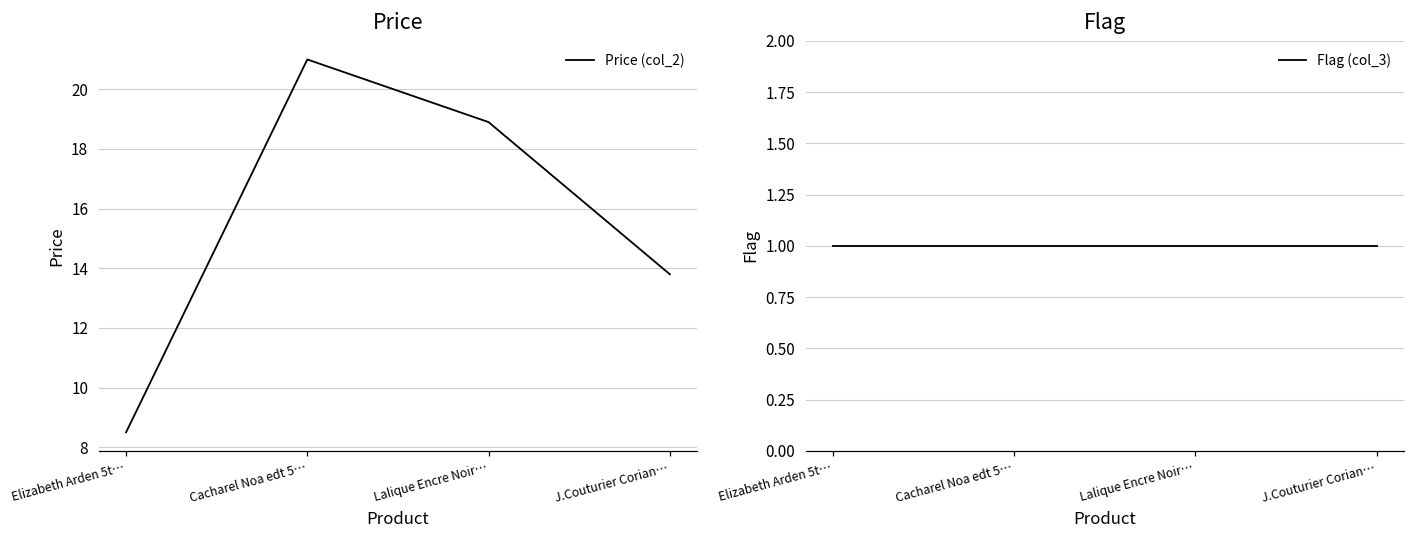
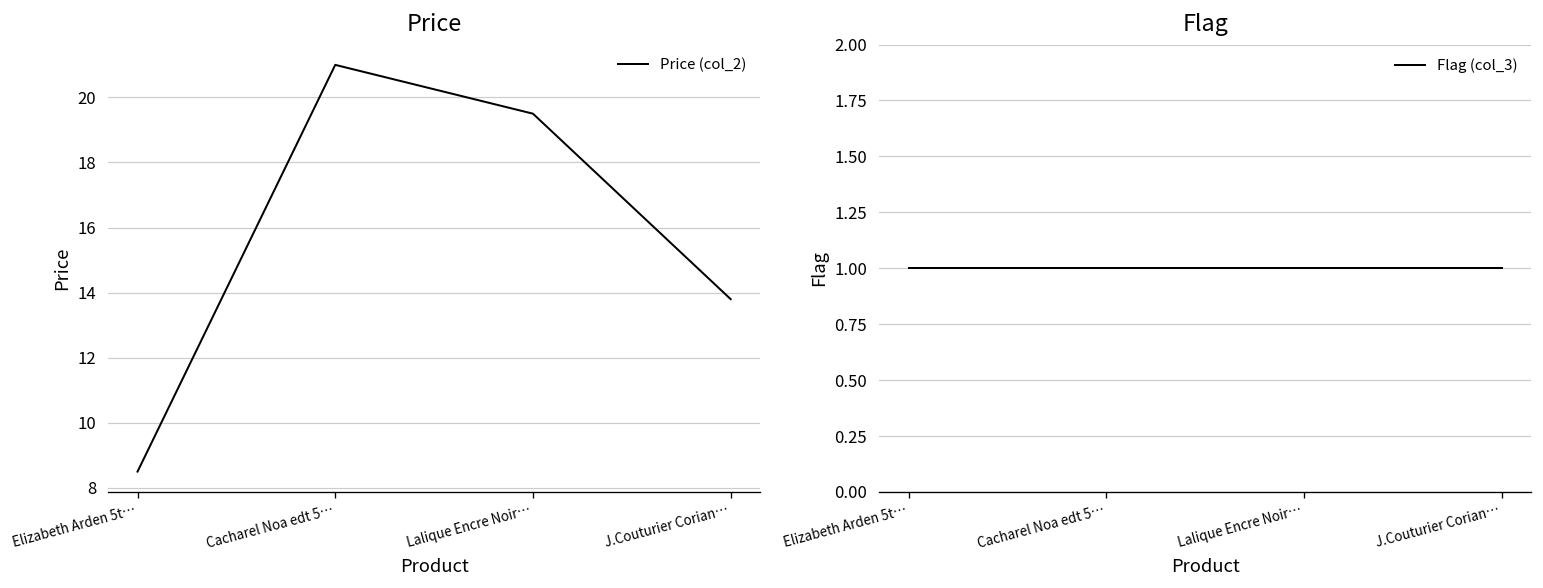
Price, Lalique Encre Noir…: 18.9 -> 19.5
